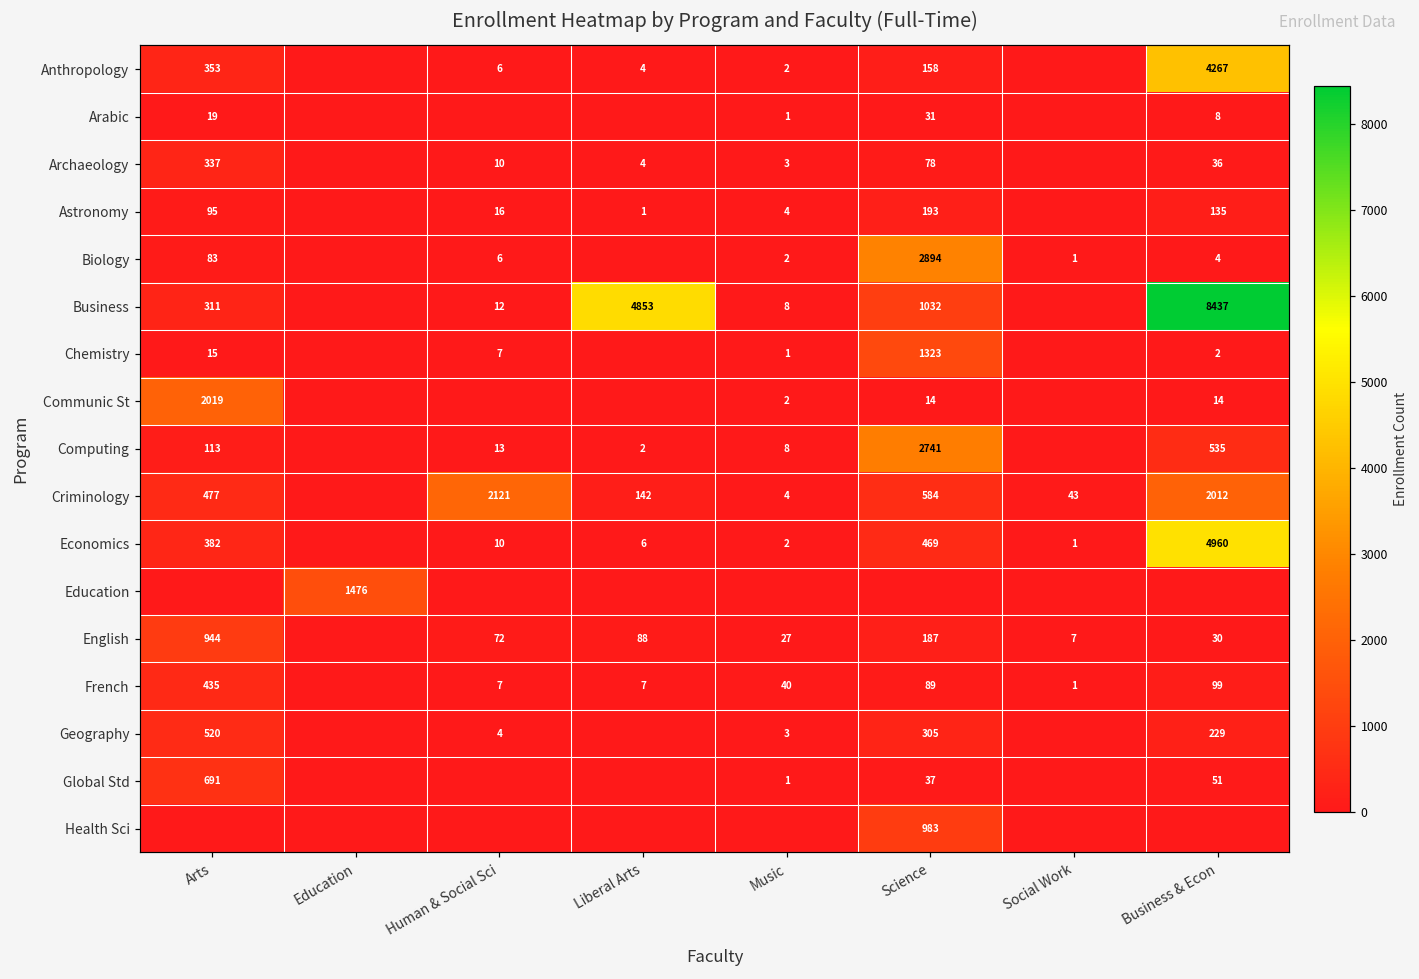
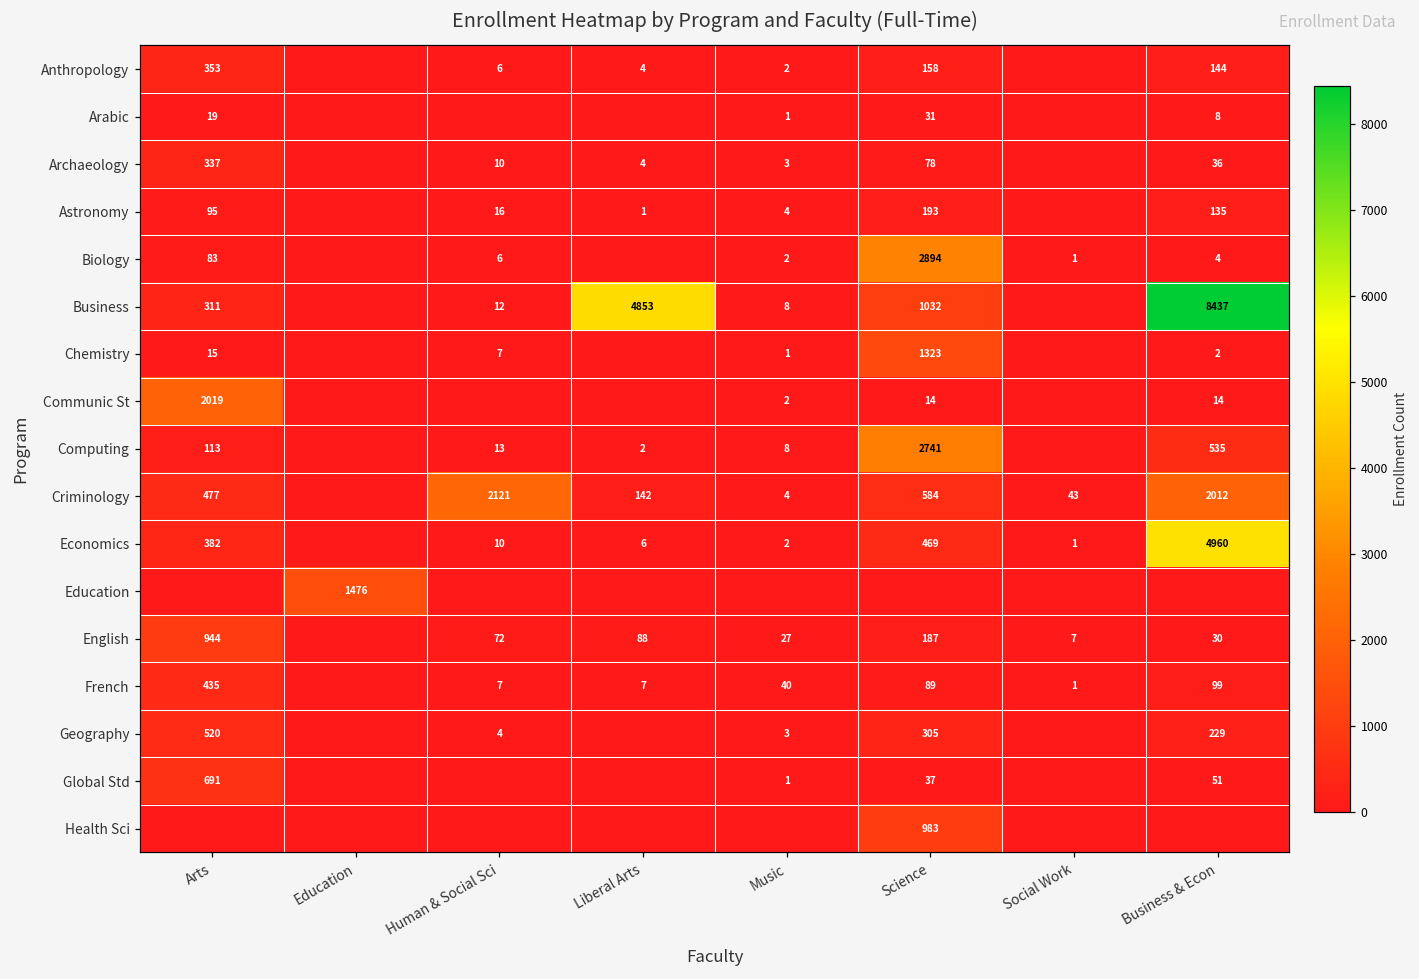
Anthropology, Business & Econ: 4267 -> 144
